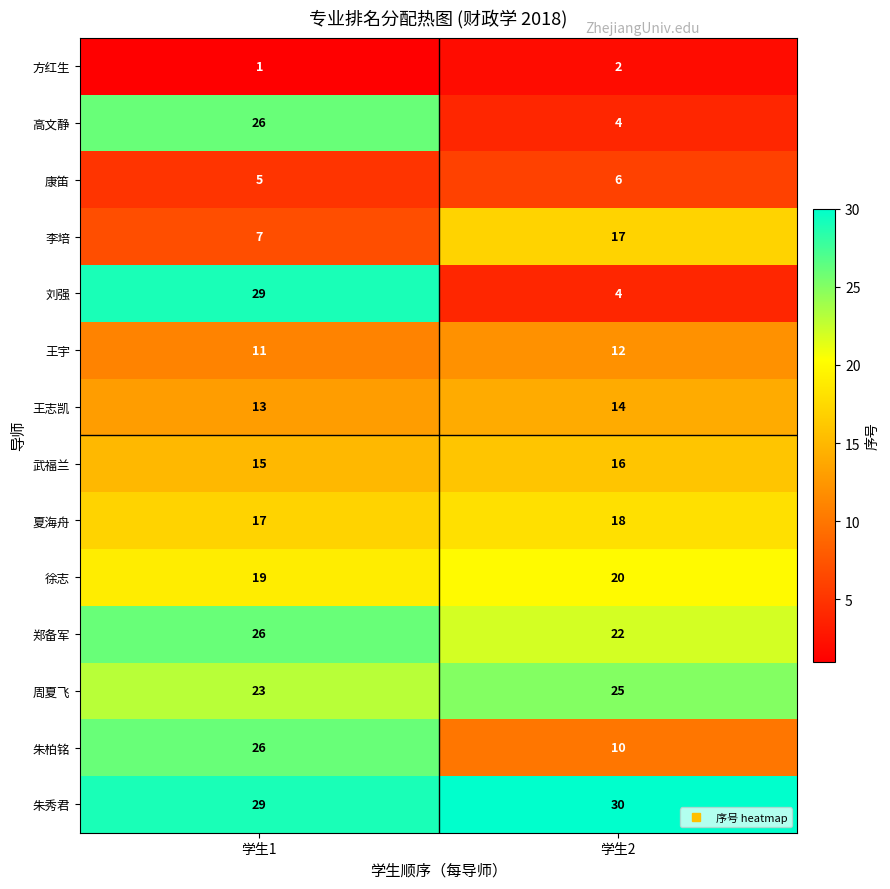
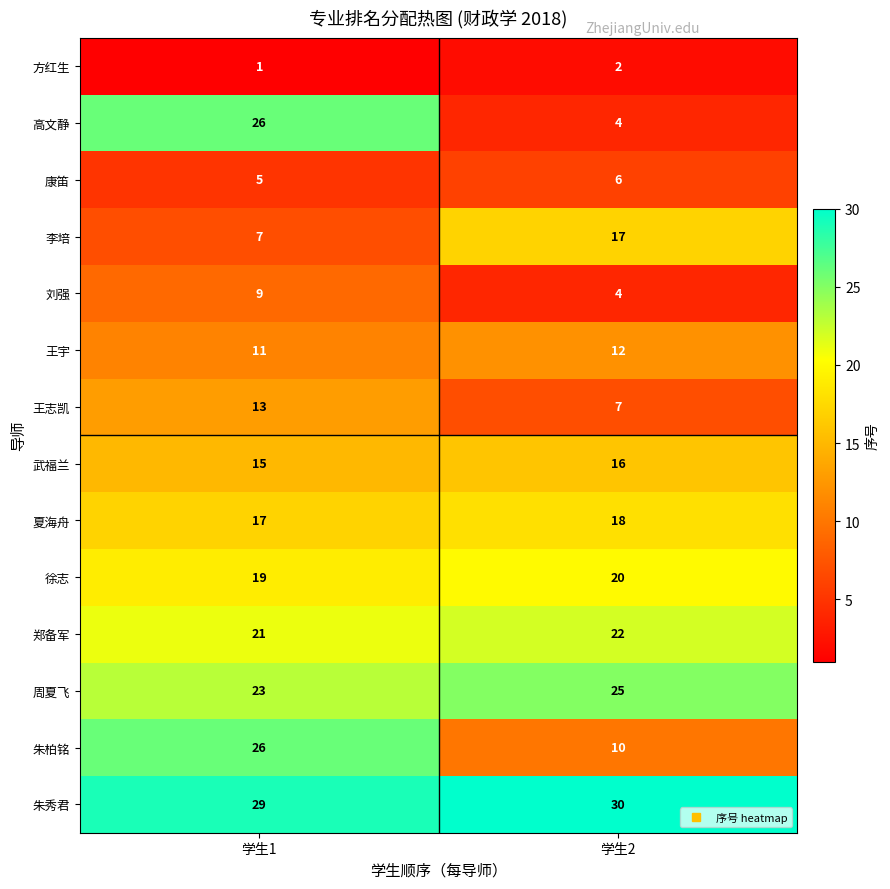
刘强, 学生1: 29 -> 9
王志凯, 学生2: 14 -> 7
郑备军, 学生1: 26 -> 21
